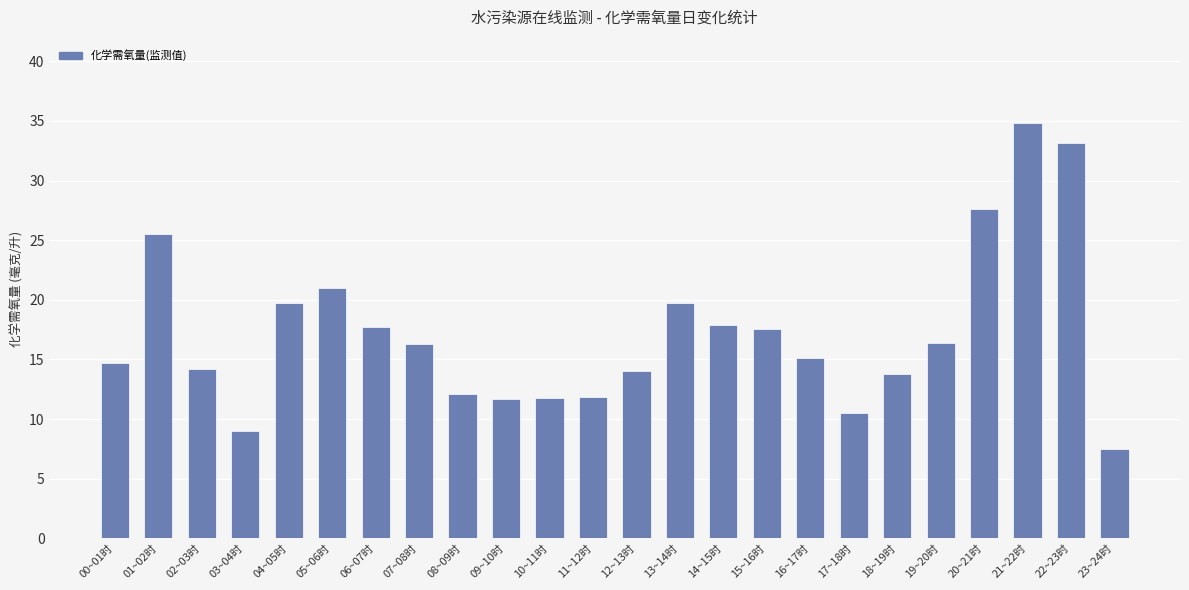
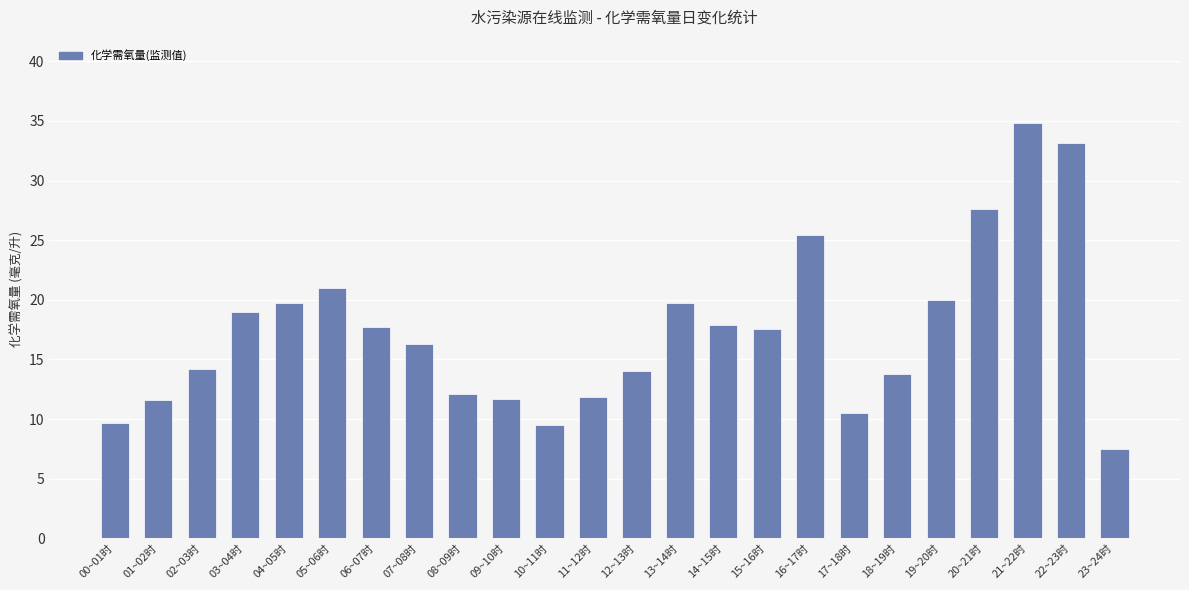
00~01时: 14.7 -> 9.7
01~02时: 25.5 -> 11.6
03~04时: 9.0 -> 19.0
10~11时: 11.8 -> 9.5
16~17时: 15.1 -> 25.4
19~20时: 16.4 -> 20.0
